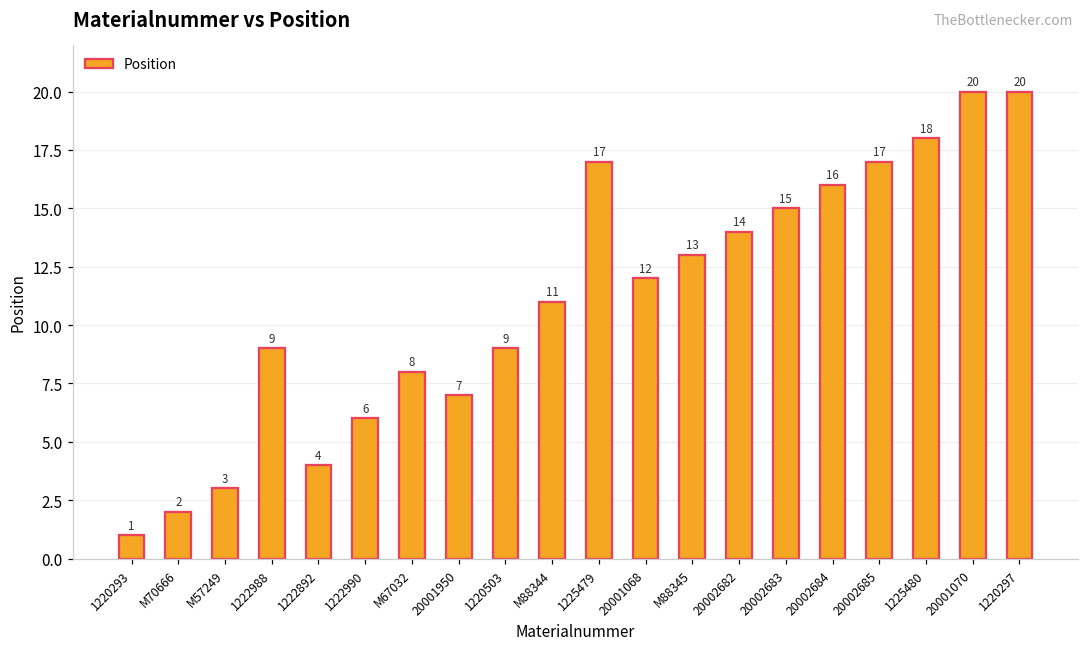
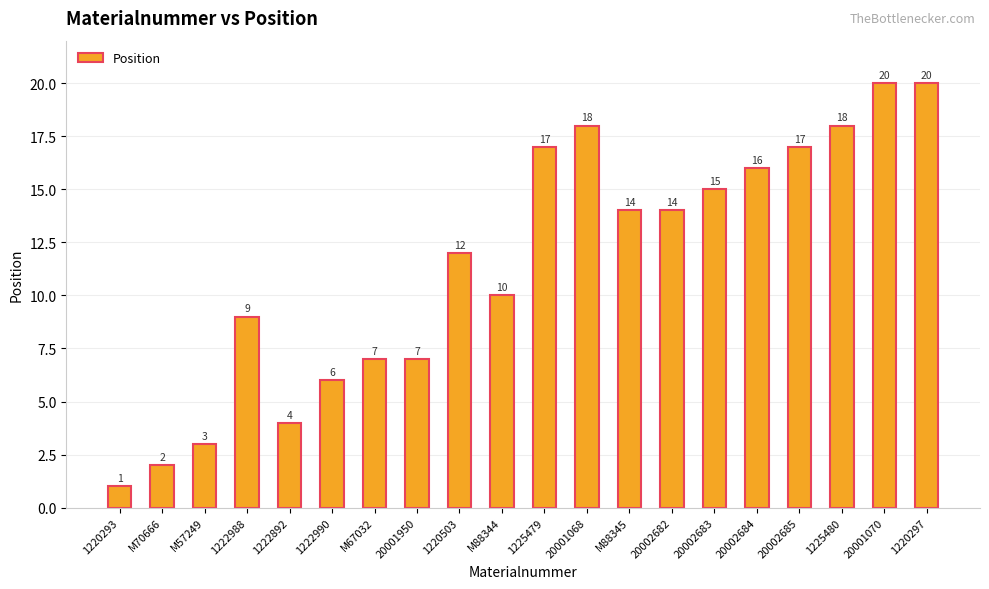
M67032: 8 -> 7
1220503: 9 -> 12
M88344: 11 -> 10
20001068: 12 -> 18
M88345: 13 -> 14
